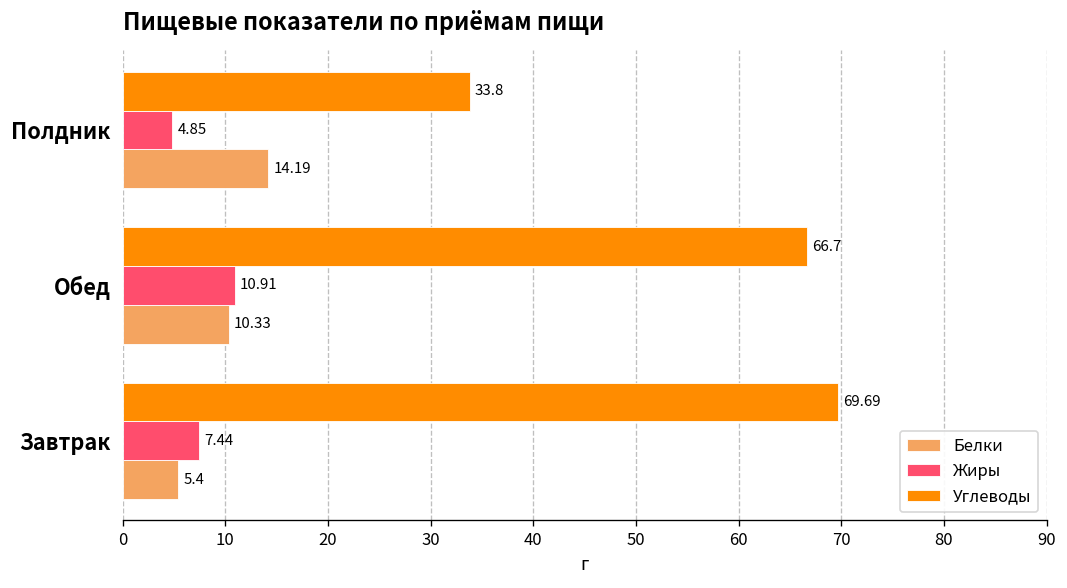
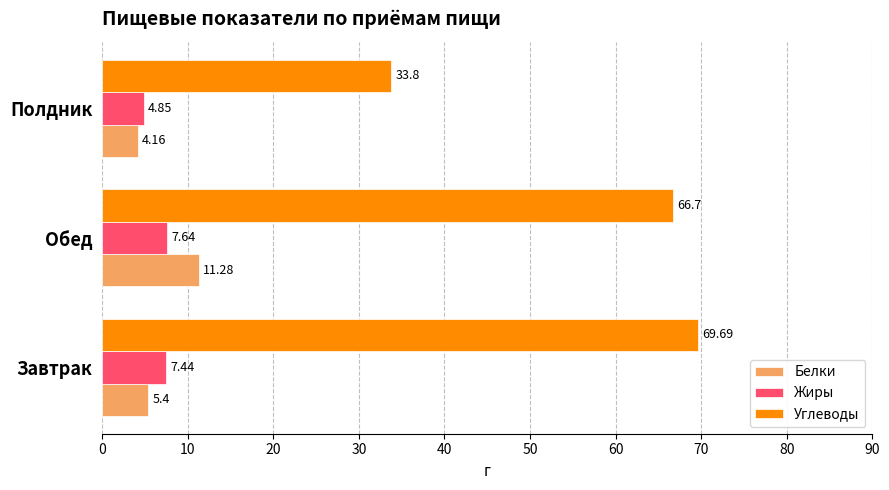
Белки, Полдник: 14.19 -> 4.16
Жиры, Обед: 10.91 -> 7.64
Белки, Обед: 10.33 -> 11.28
